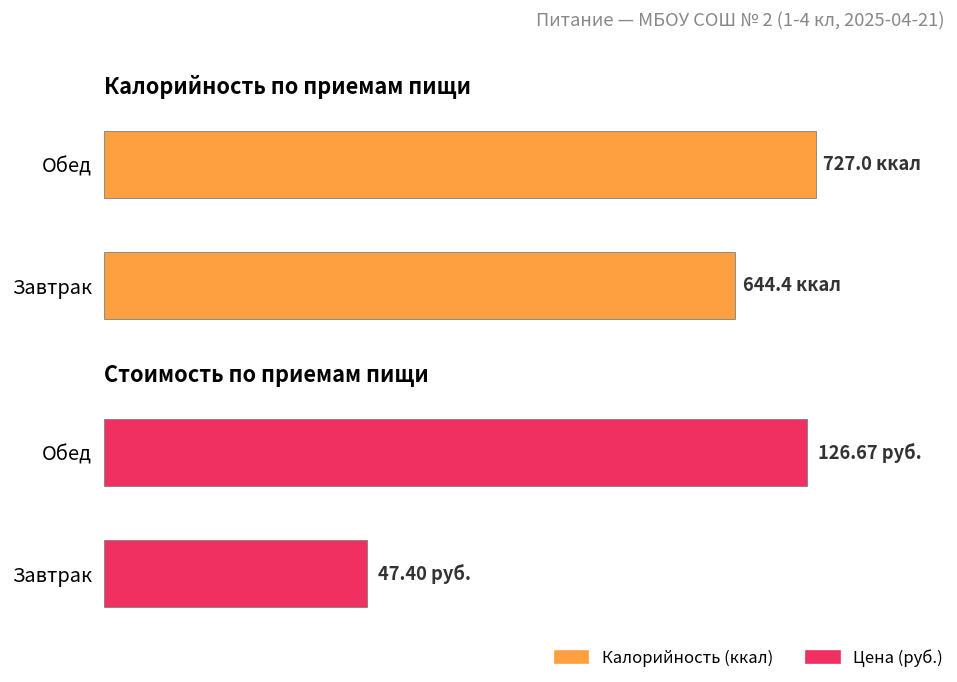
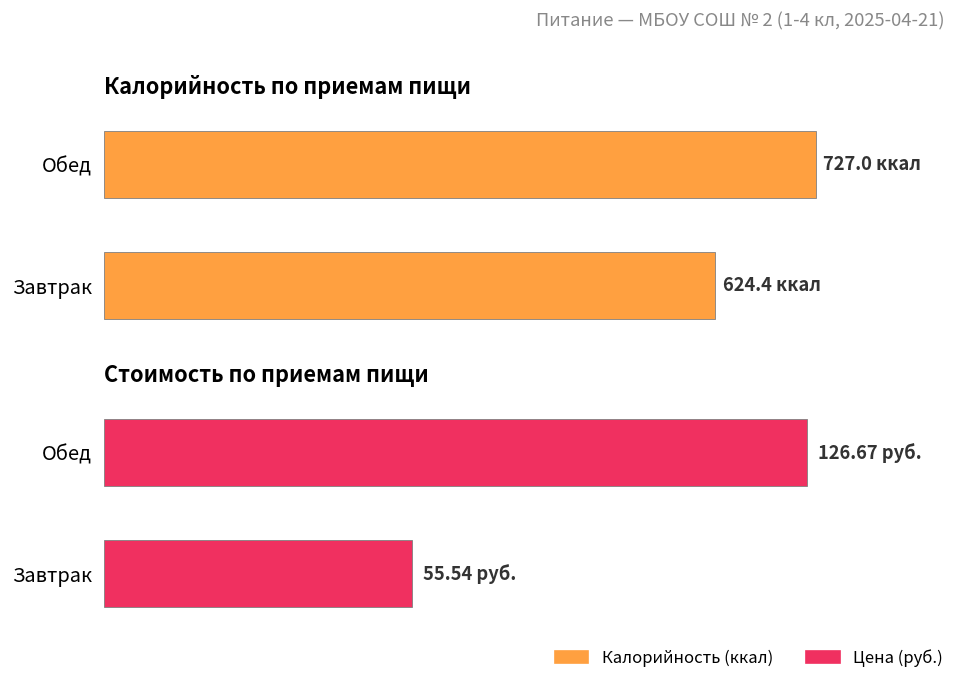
Калорийность по приемам пищи, Завтрак: 644.4 -> 624.4
Стоимость по приемам пищи, Завтрак: 47.40 -> 55.54
